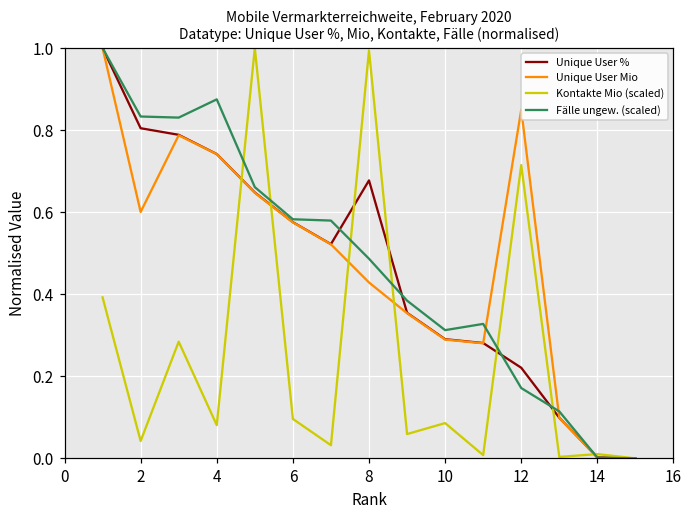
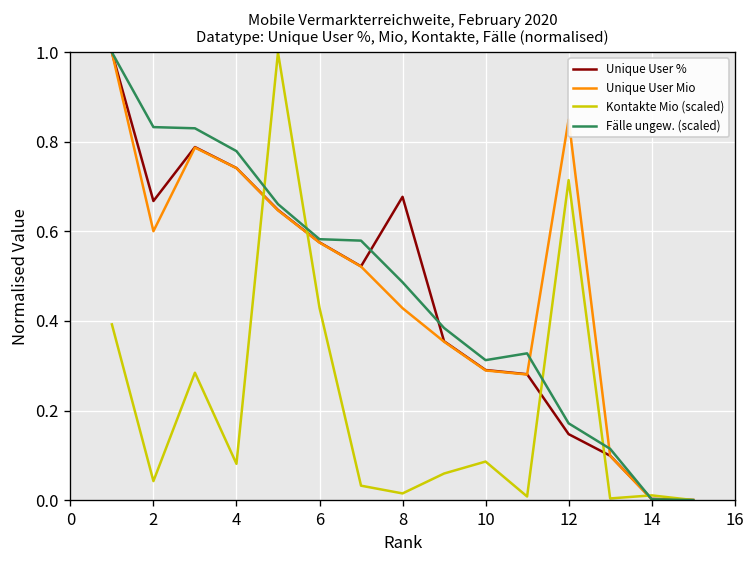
Unique User %, 2: 0.80 -> 0.67
Fälle ungew. (scaled), 4: 0.87 -> 0.78
Kontakte Mio (scaled), 6: 0.10 -> 0.43
Kontakte Mio (scaled), 8: 0.99 -> 0.01
Unique User %, 12: 0.22 -> 0.15
